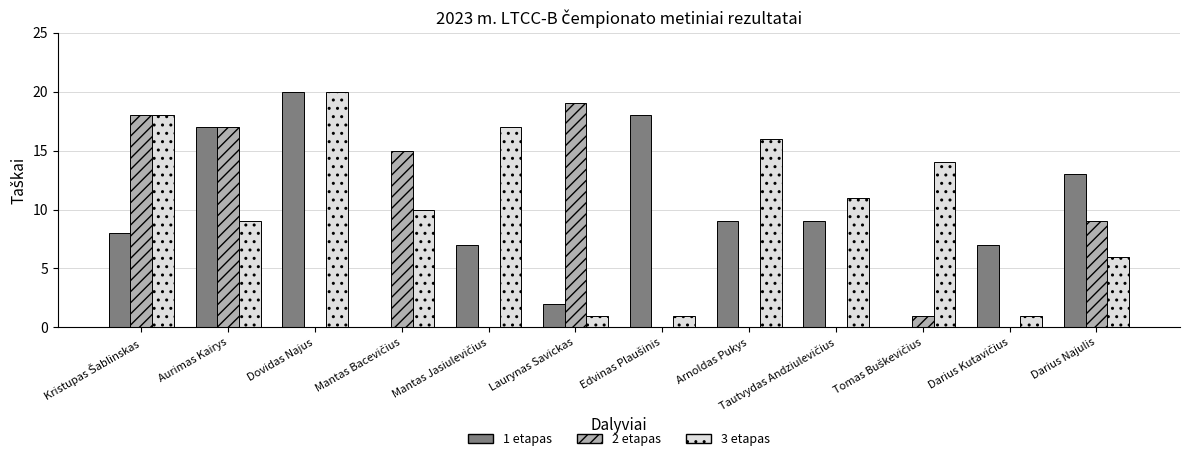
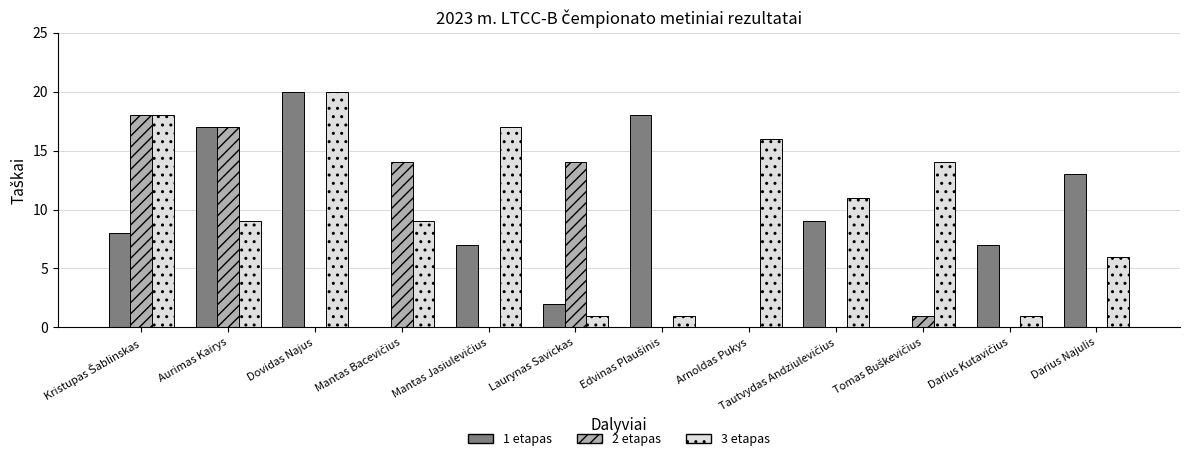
2 etapas, Mantas Bacevičius: 15 -> 14
3 etapas, Mantas Bacevičius: 10 -> 9
2 etapas, Laurynas Savickas: 19 -> 14
1 etapas, Arnoldas Pukys: 9 -> 0
2 etapas, Darius Najulis: 9 -> 0
